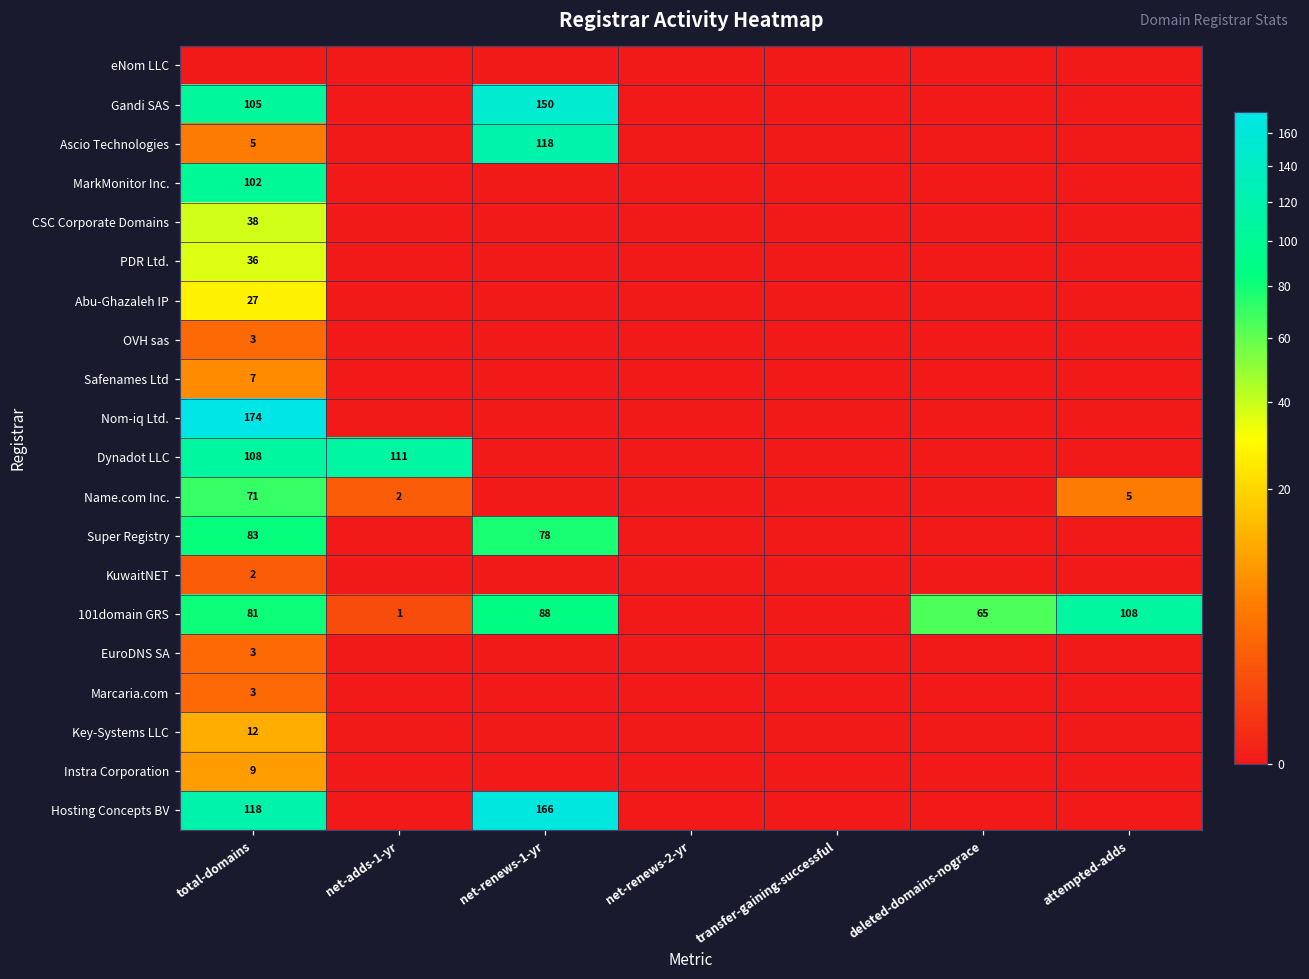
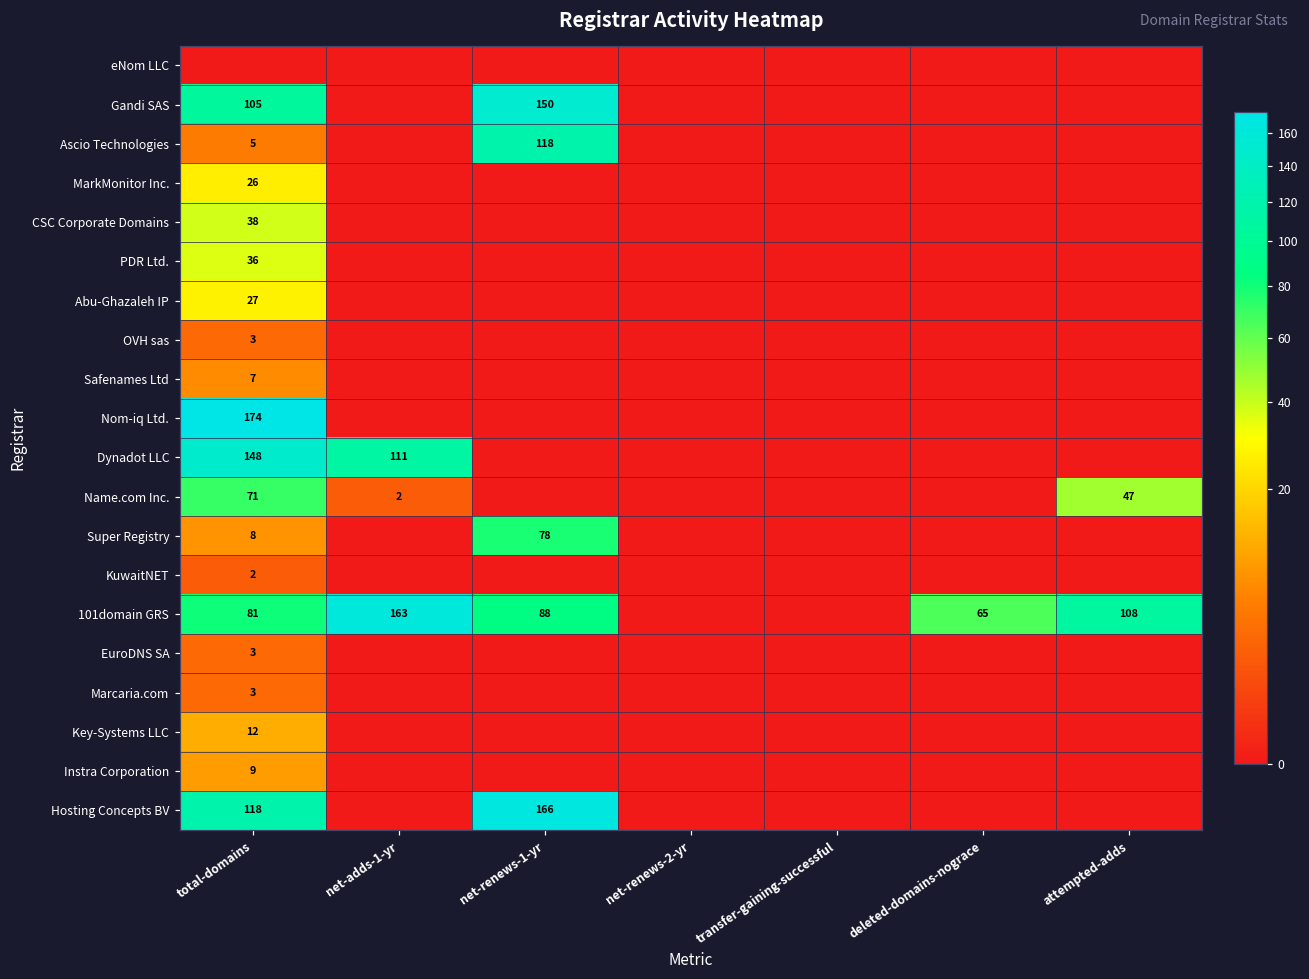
MarkMonitor Inc., total-domains: 102 -> 26
Dynadot LLC, total-domains: 108 -> 148
Name.com Inc., attempted-adds: 5 -> 47
Super Registry, total-domains: 83 -> 8
101domain GRS, net-adds-1-yr: 1 -> 163
